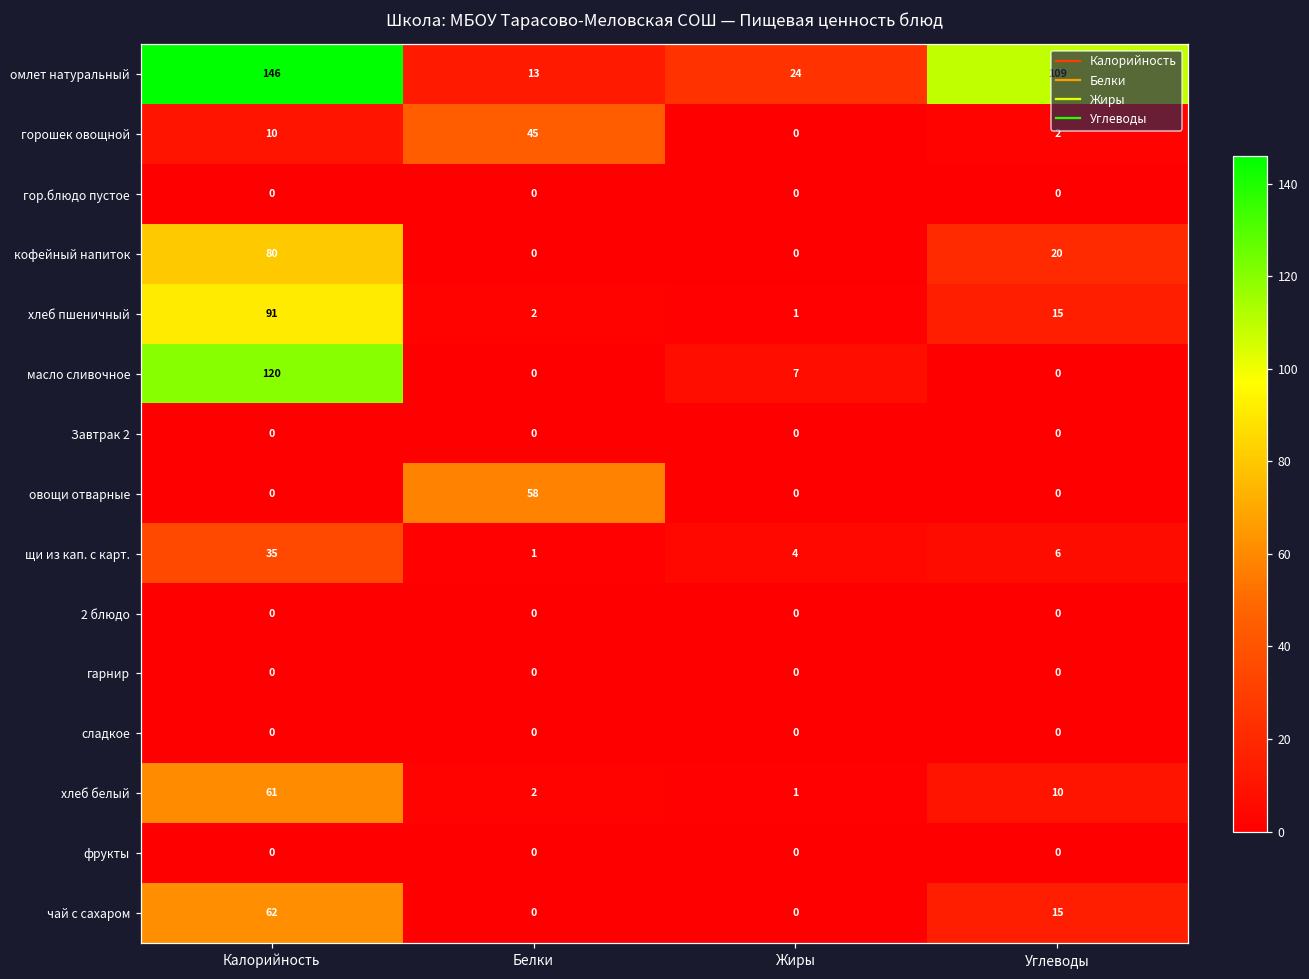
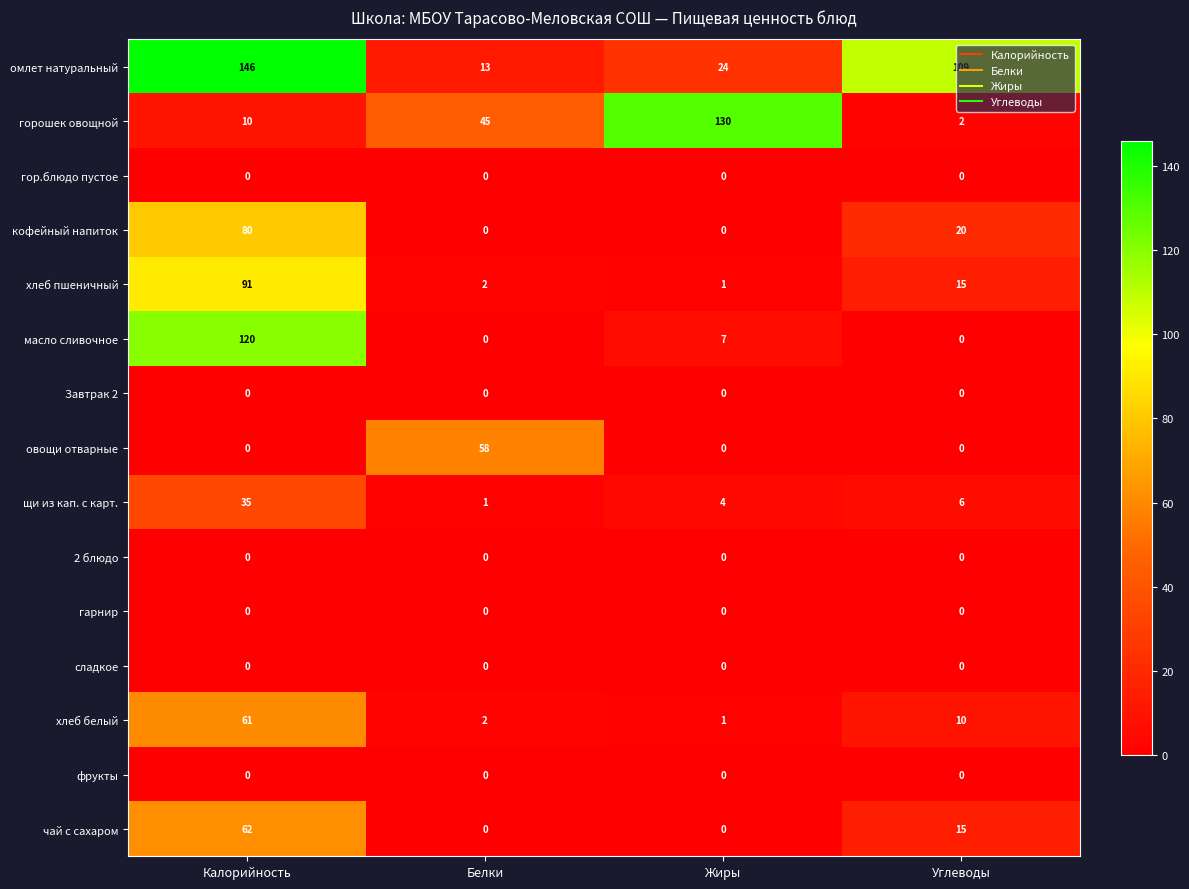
горошек овощной, Жиры: 0 -> 130
